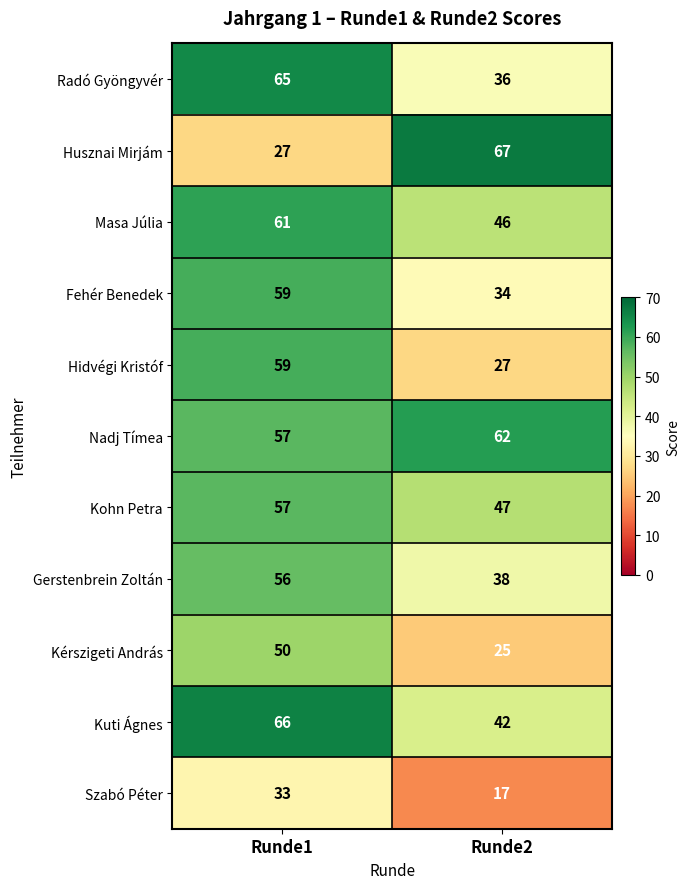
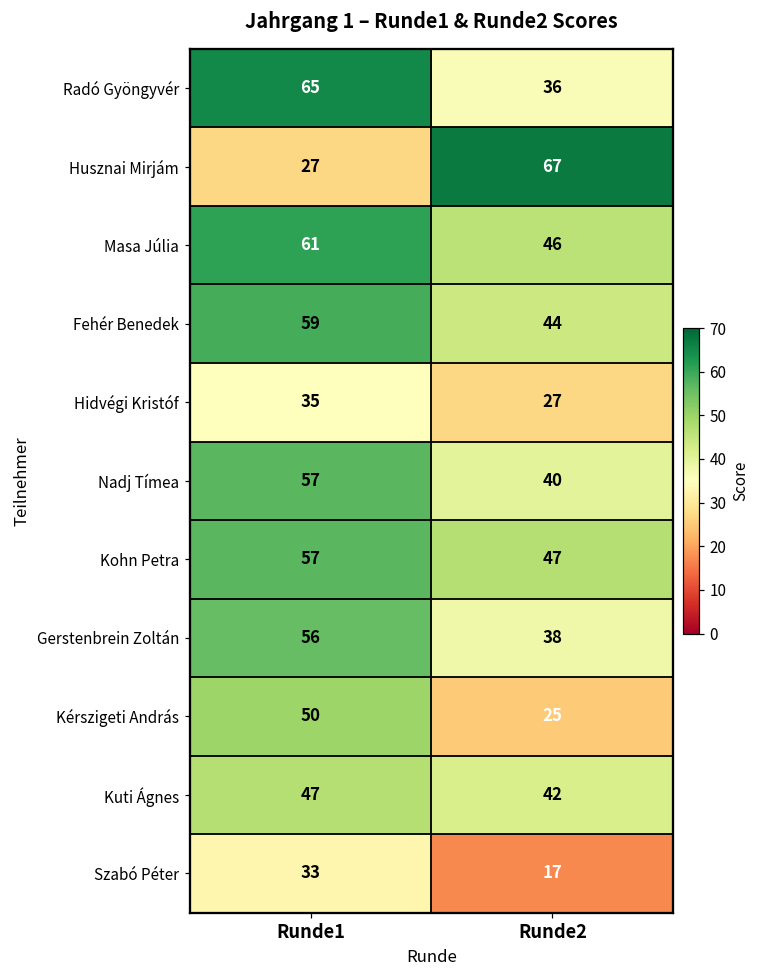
Fehér Benedek, Runde2: 34 -> 44
Hidvégi Kristóf, Runde1: 59 -> 35
Nadj Tímea, Runde2: 62 -> 40
Kuti Ágnes, Runde1: 66 -> 47
